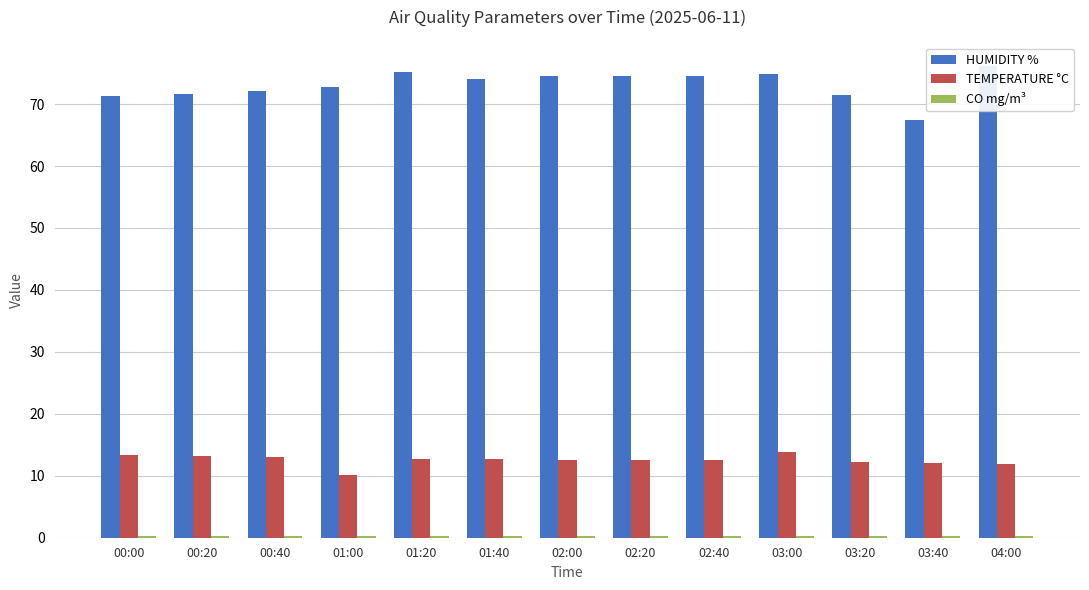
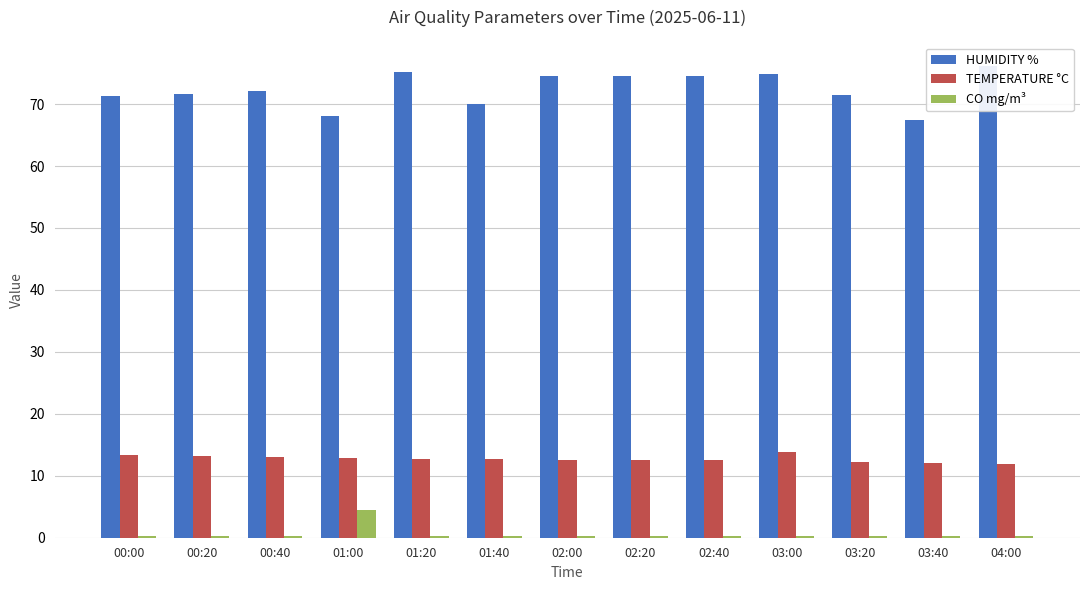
HUMIDITY %, 01:00: 73 -> 68
TEMPERATURE °C, 01:00: 10 -> 13
CO mg/m³, 01:00: 0 -> 5
HUMIDITY %, 01:40: 74 -> 70
